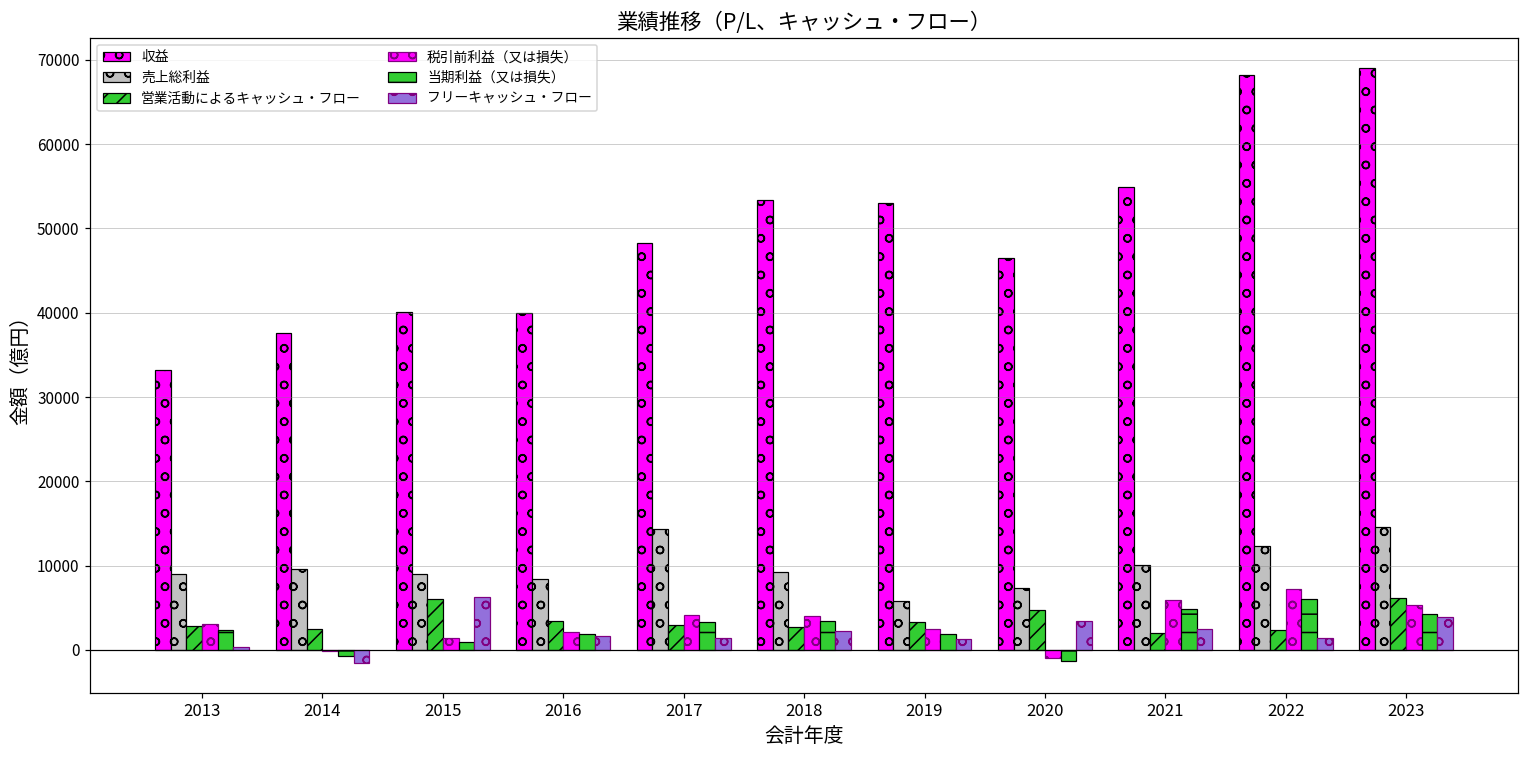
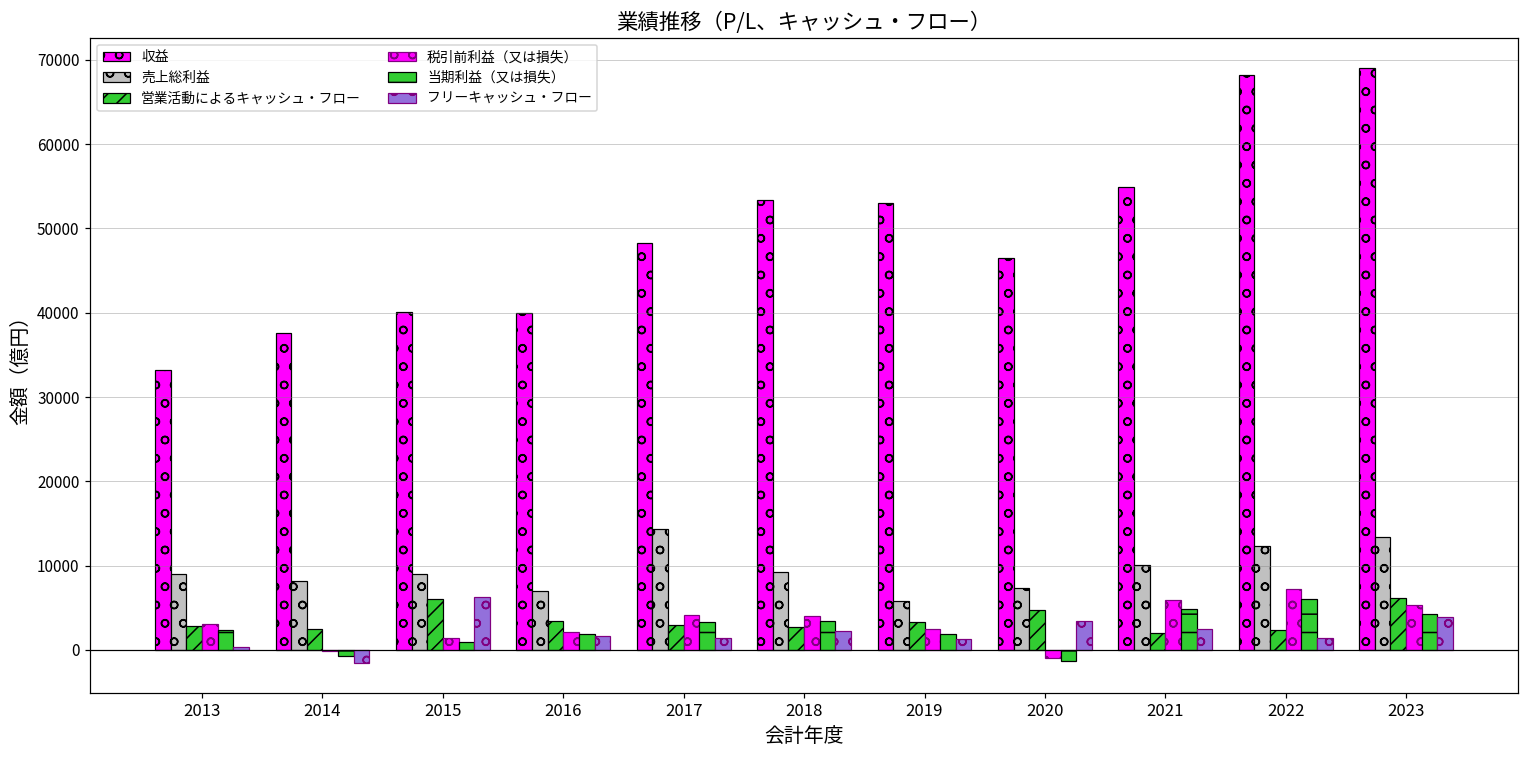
売上総利益, 2014: 10000 -> 8000
売上総利益, 2016: 8000 -> 7000
売上総利益, 2023: 15000 -> 13000
